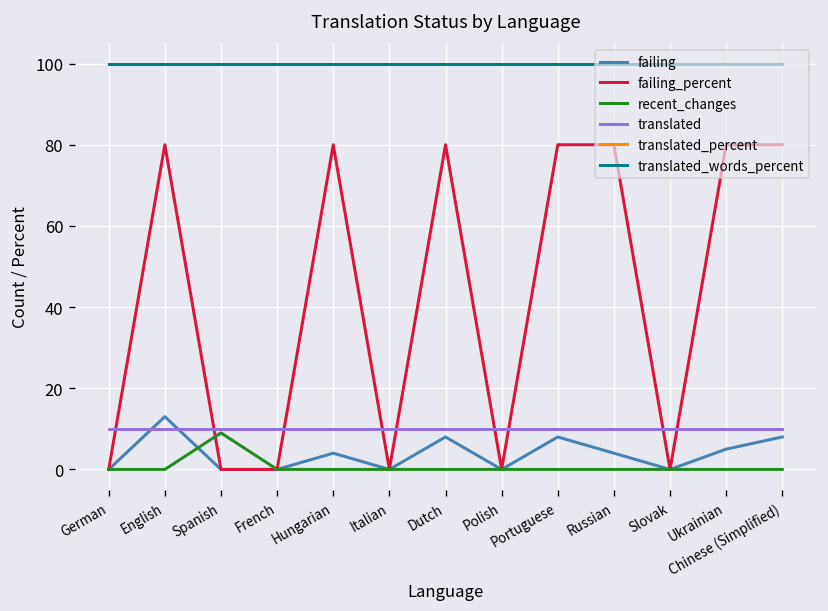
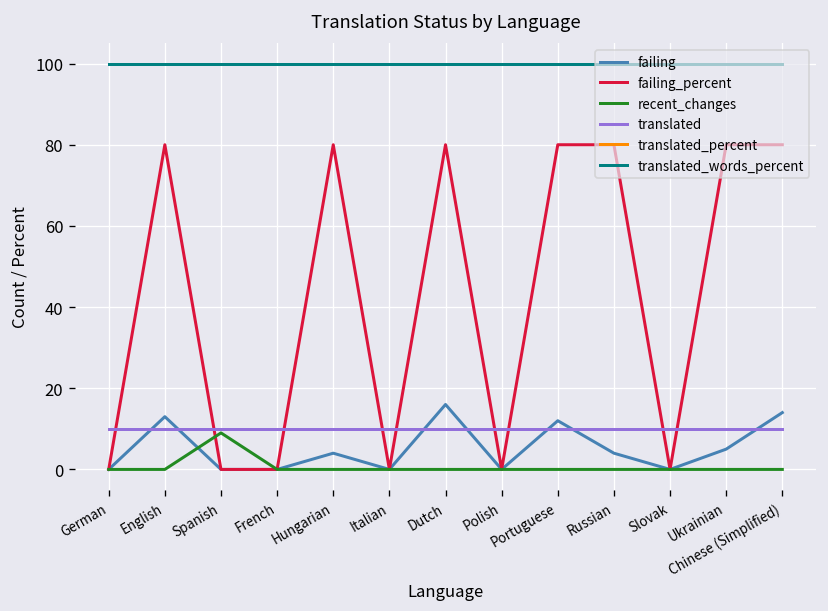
failing, Dutch: 8 -> 16
failing, Portuguese: 8 -> 12
failing, Chinese (Simplified): 8 -> 14
